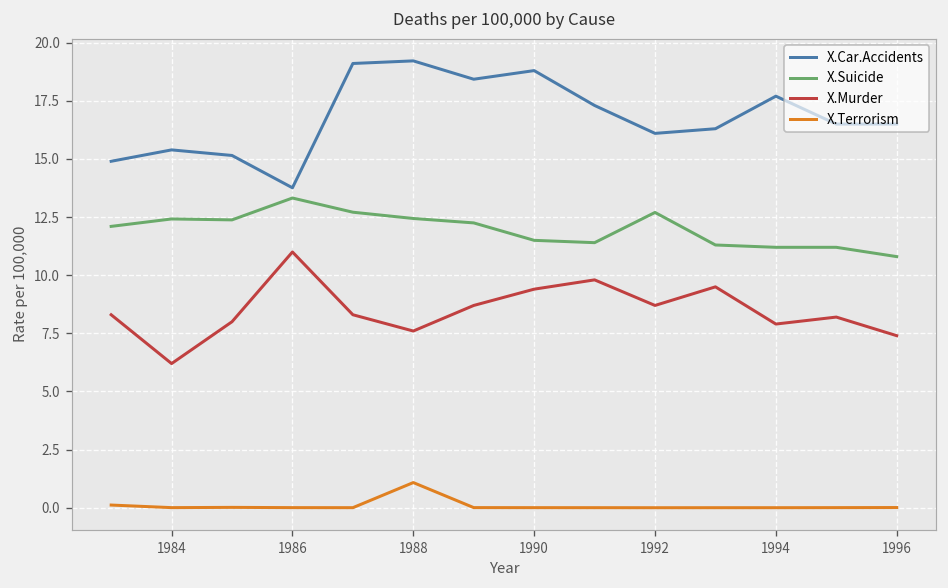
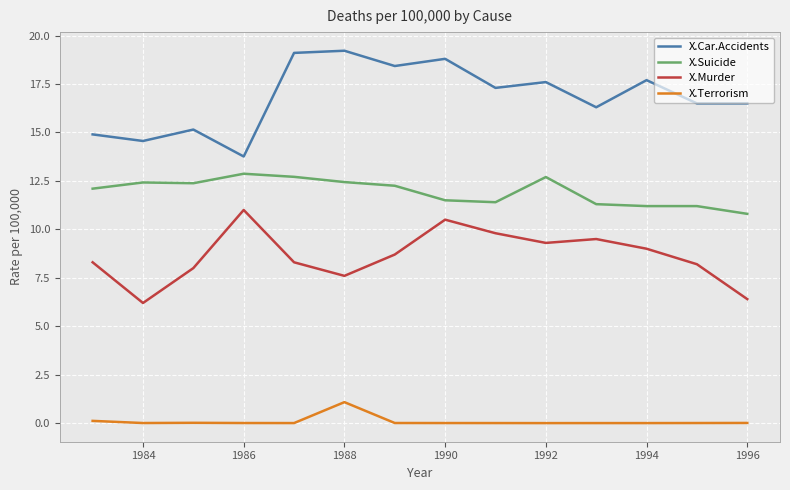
X.Car.Accidents, 1984: 15.4 -> 14.6
X.Suicide, 1986: 13.3 -> 12.9
X.Murder, 1990: 9.4 -> 10.5
X.Car.Accidents, 1992: 16.1 -> 17.6
X.Murder, 1992: 8.7 -> 9.3
X.Murder, 1994: 7.9 -> 9.0
X.Murder, 1996: 7.4 -> 6.4
